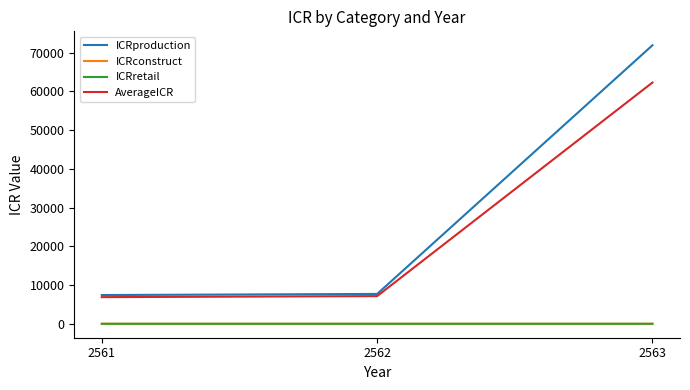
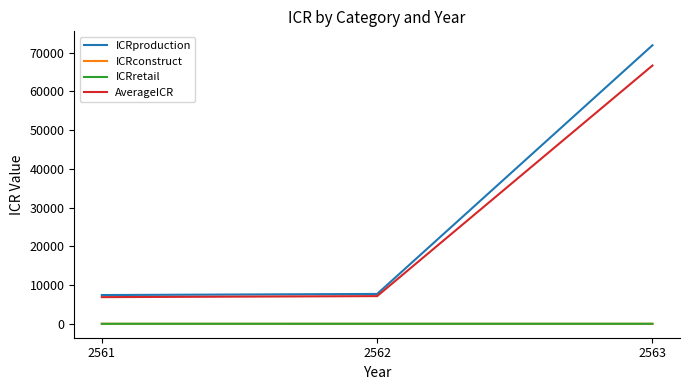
AverageICR, 2563: 62000 -> 67000
